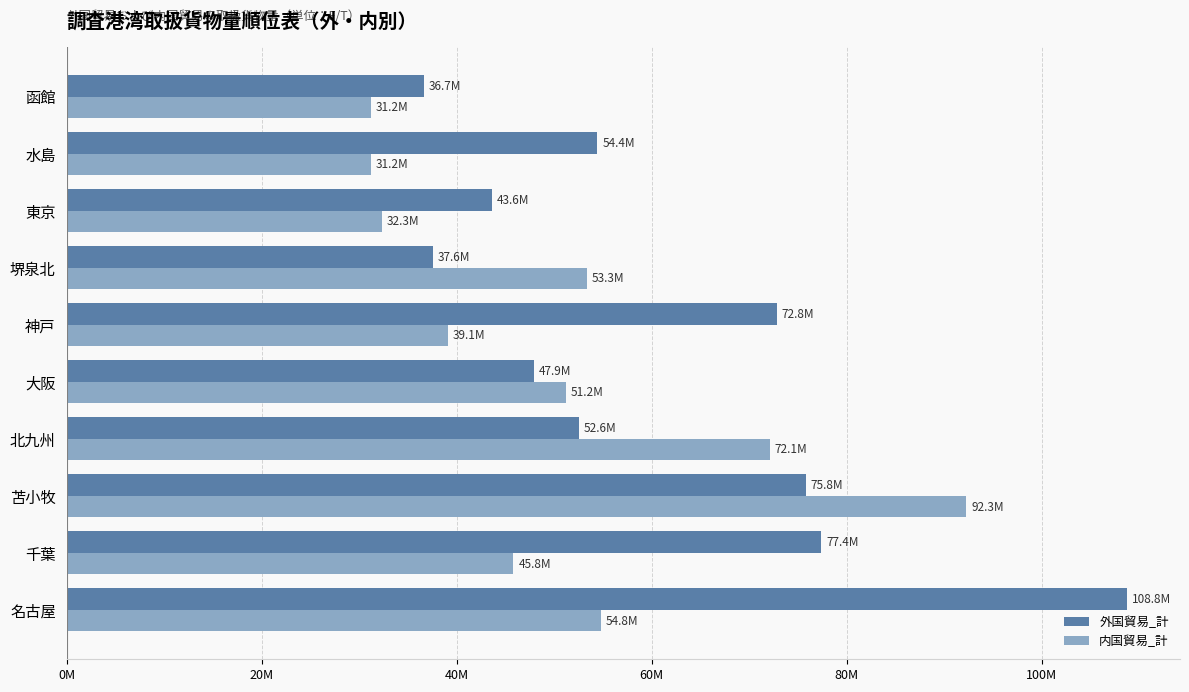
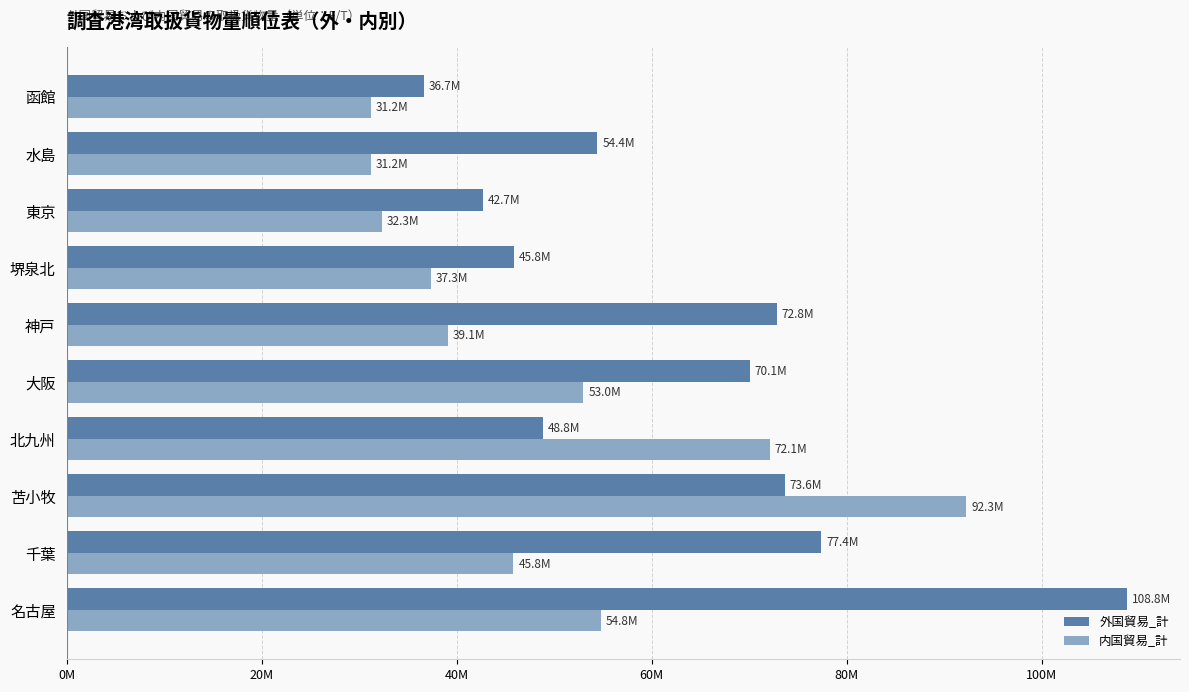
外国貿易_計, 東京: 43.6M -> 42.7M
外国貿易_計, 堺泉北: 37.6M -> 45.8M
内国貿易_計, 堺泉北: 53.3M -> 37.3M
外国貿易_計, 大阪: 47.9M -> 70.1M
内国貿易_計, 大阪: 51.2M -> 53.0M
外国貿易_計, 北九州: 52.6M -> 48.8M
外国貿易_計, 苫小牧: 75.8M -> 73.6M
